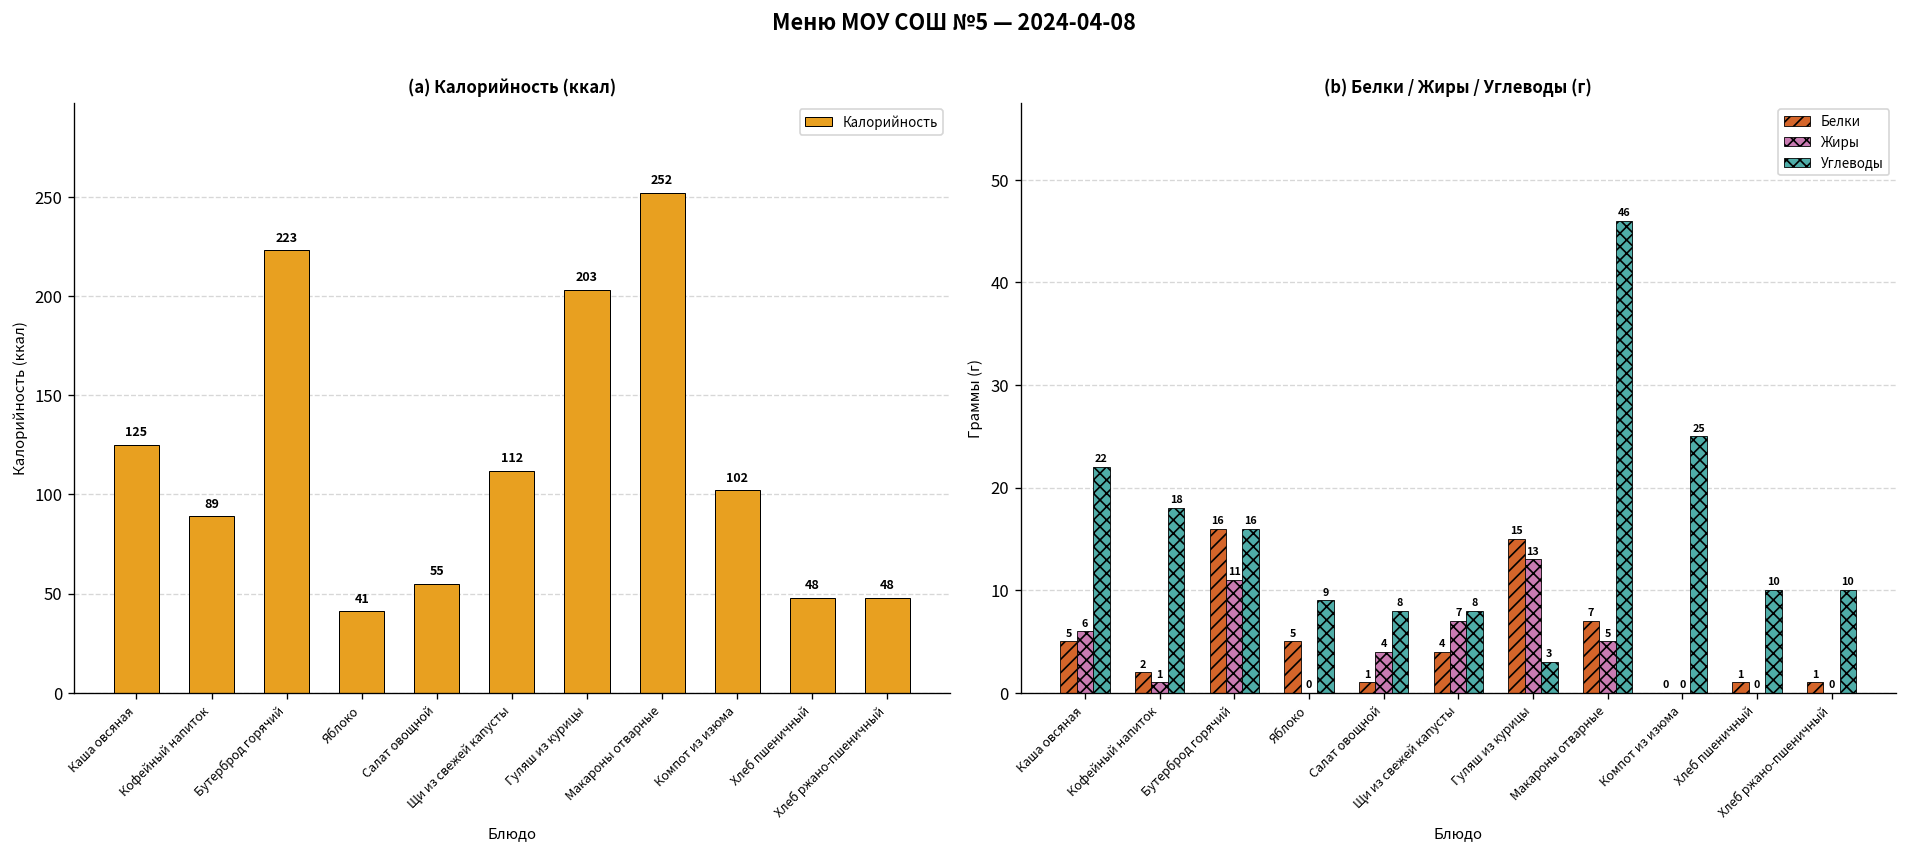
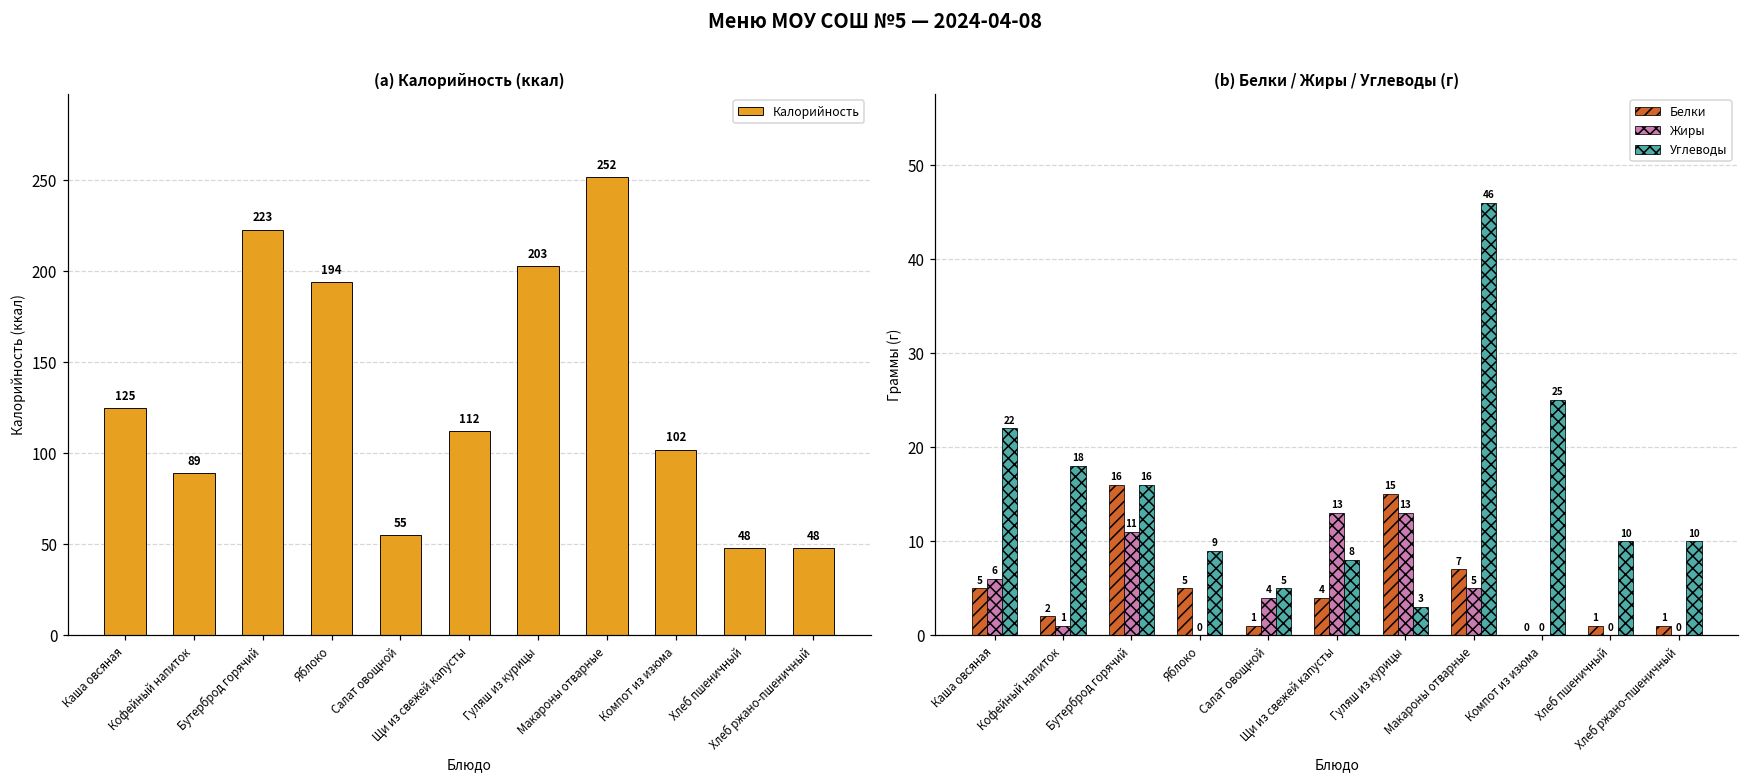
(a) Калорийность (ккал), Яблоко: 41 -> 194
(b) Белки / Жиры / Углеводы (г), Углеводы, Салат овощной: 8 -> 5
(b) Белки / Жиры / Углеводы (г), Жиры, Щи из свежей капусты: 7 -> 13
